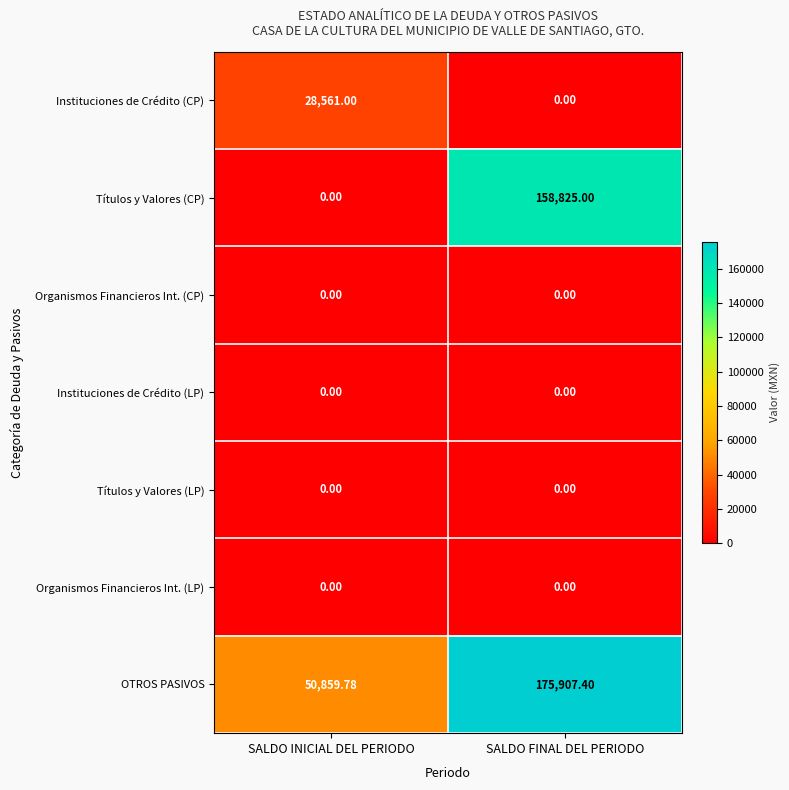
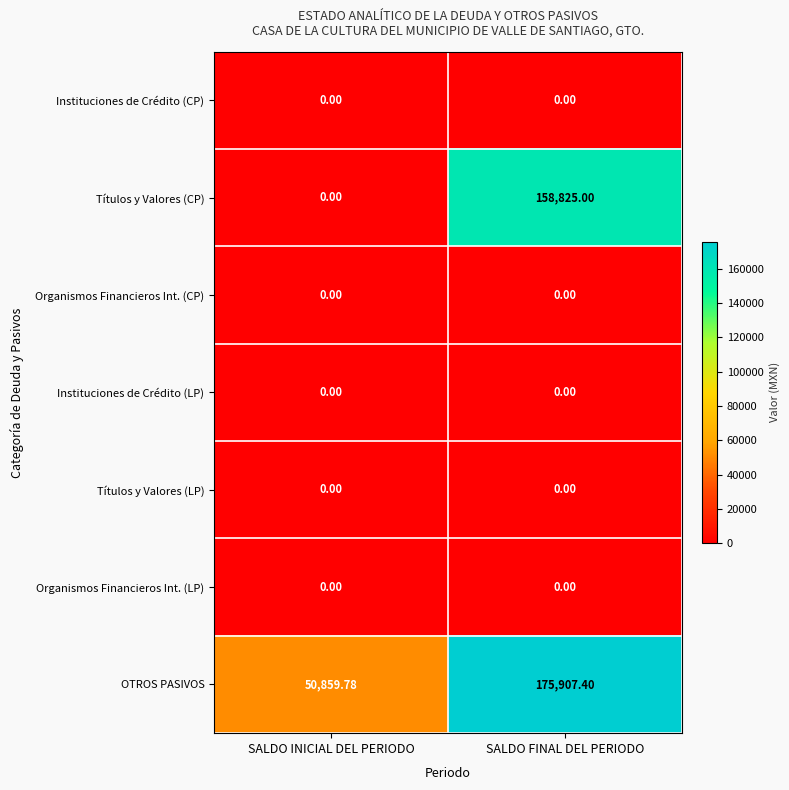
Instituciones de Crédito (CP), SALDO INICIAL DEL PERIODO: 28,561.00 -> 0.00
